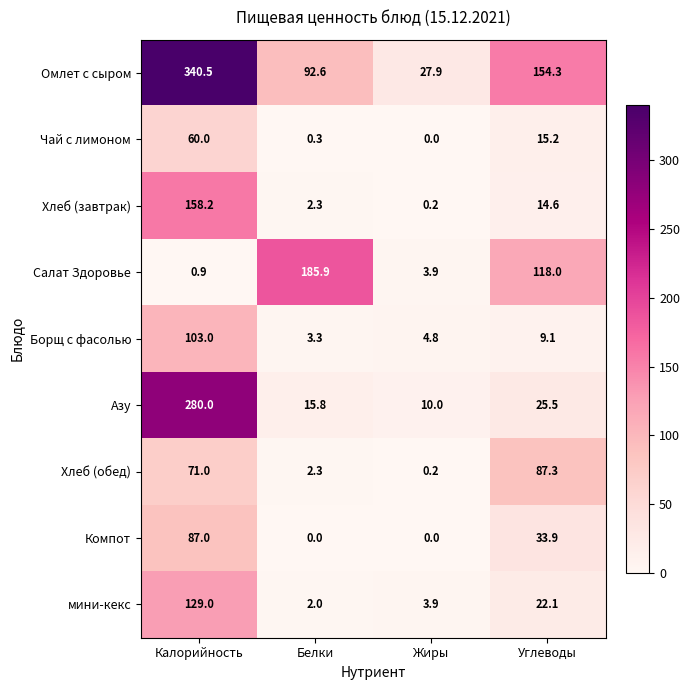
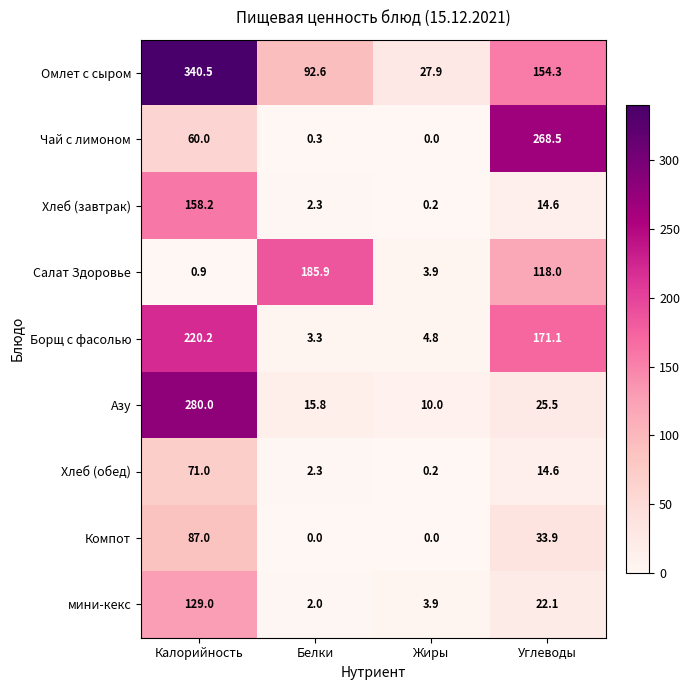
Чай с лимоном, Углеводы: 15.2 -> 268.5
Борщ с фасолью, Калорийность: 103.0 -> 220.2
Борщ с фасолью, Углеводы: 9.1 -> 171.1
Хлеб (обед), Углеводы: 87.3 -> 14.6
